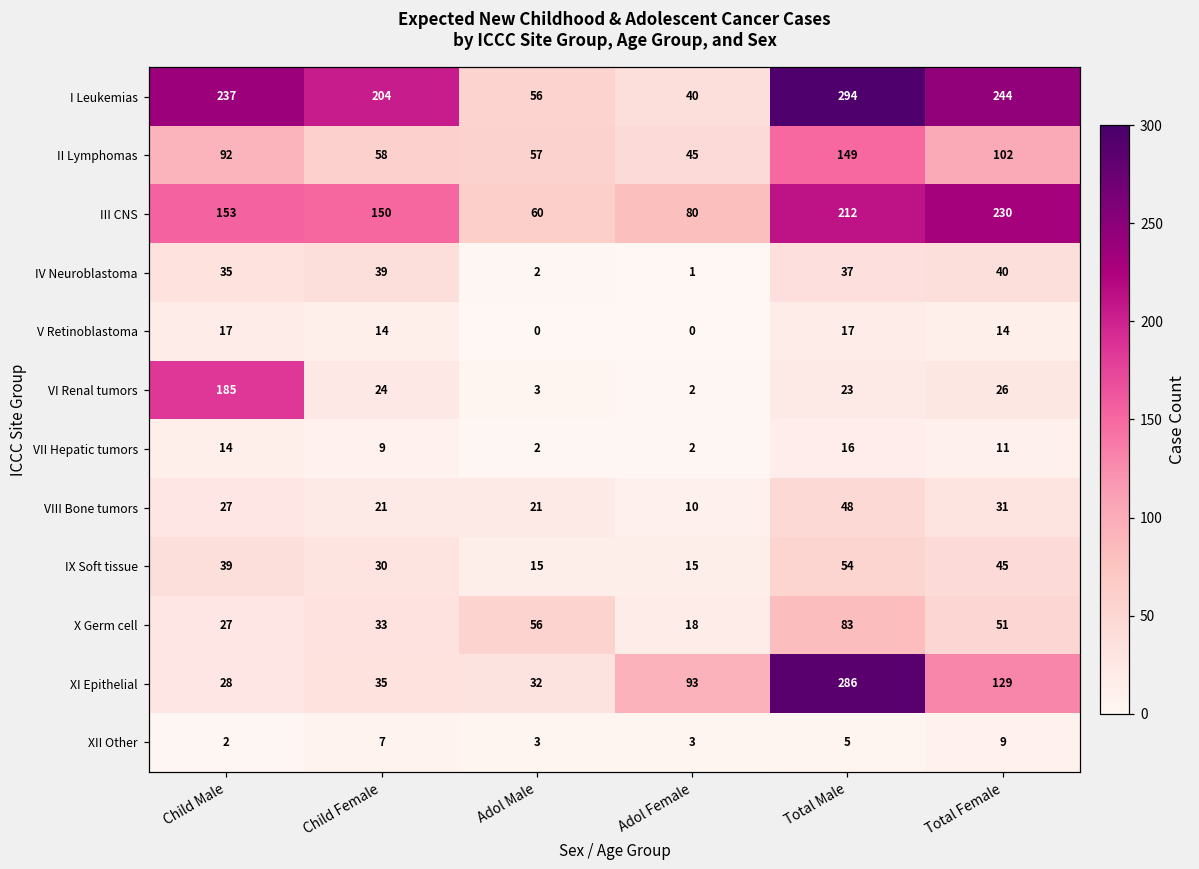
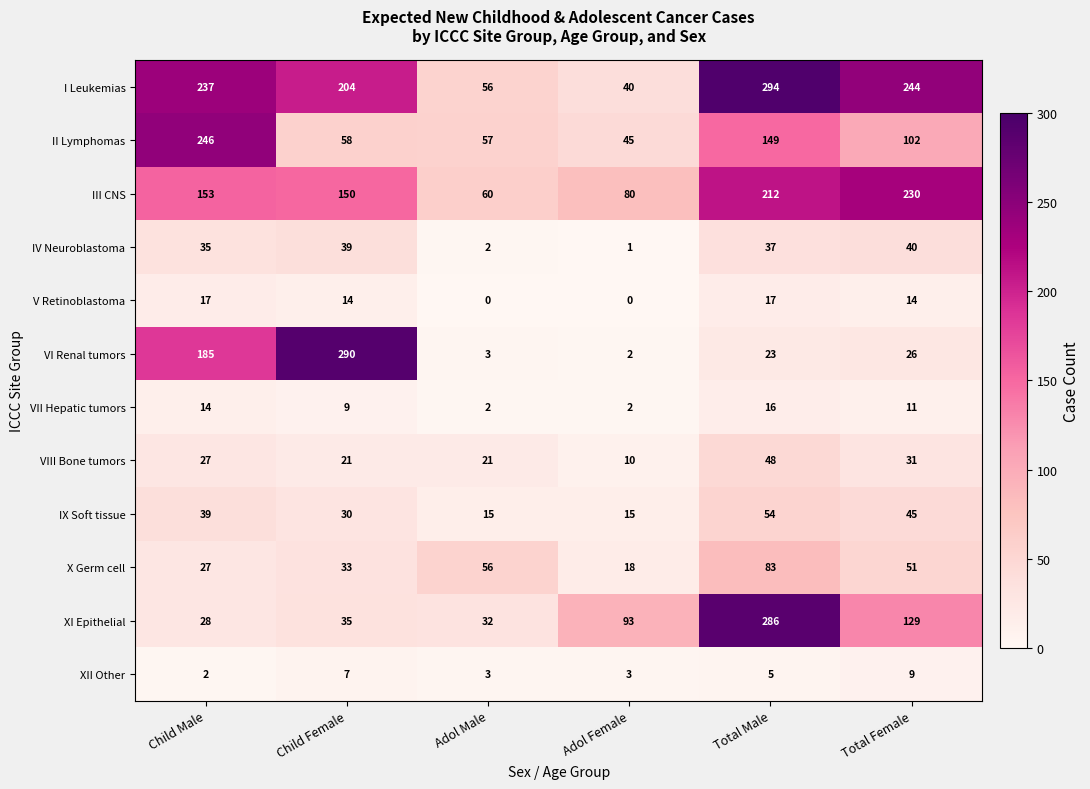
II Lymphomas, Child Male: 92 -> 246
VI Renal tumors, Child Female: 24 -> 290
